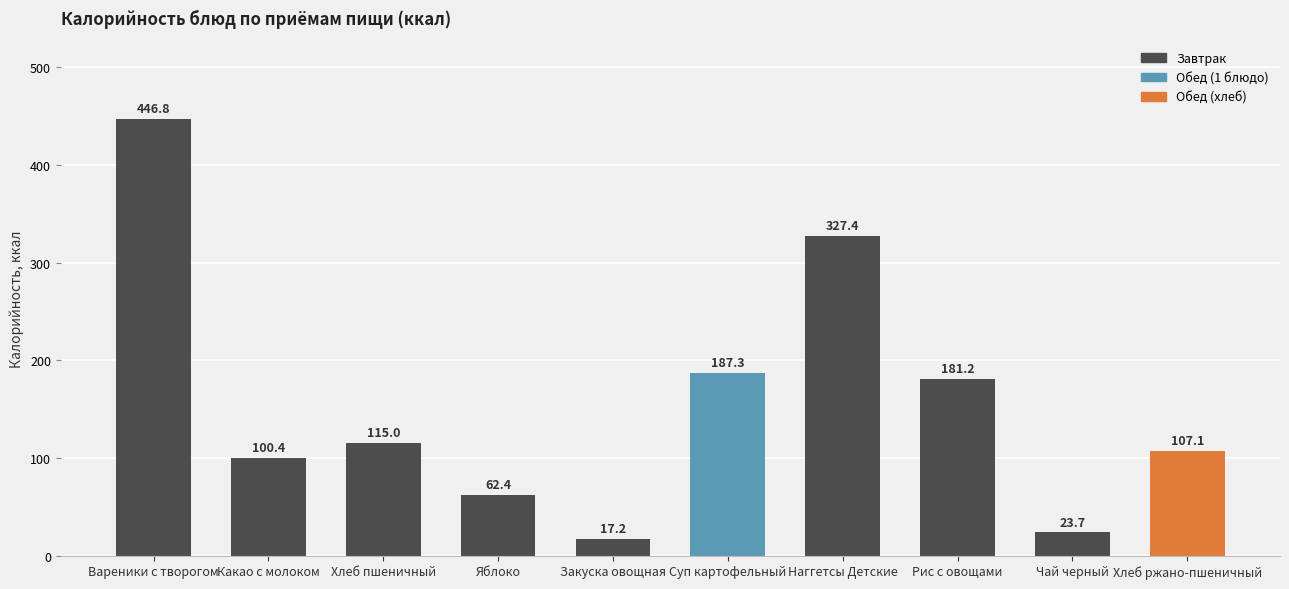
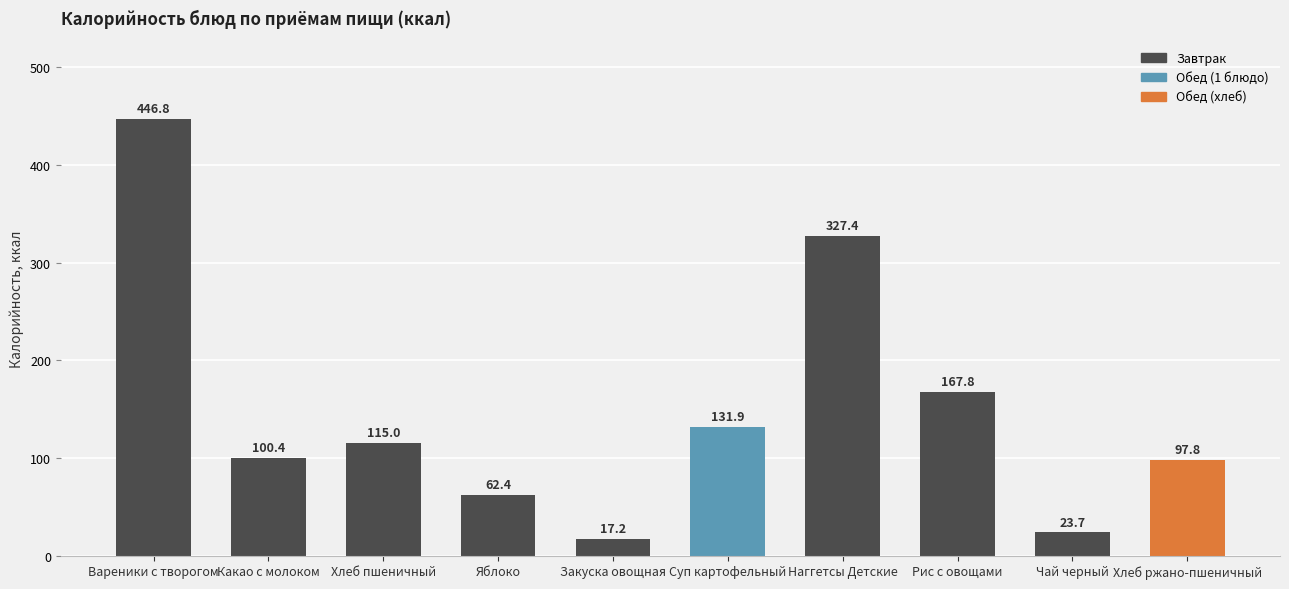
Суп картофельный: 187.3 -> 131.9
Рис с овощами: 181.2 -> 167.8
Хлеб ржано-пшеничный: 107.1 -> 97.8
